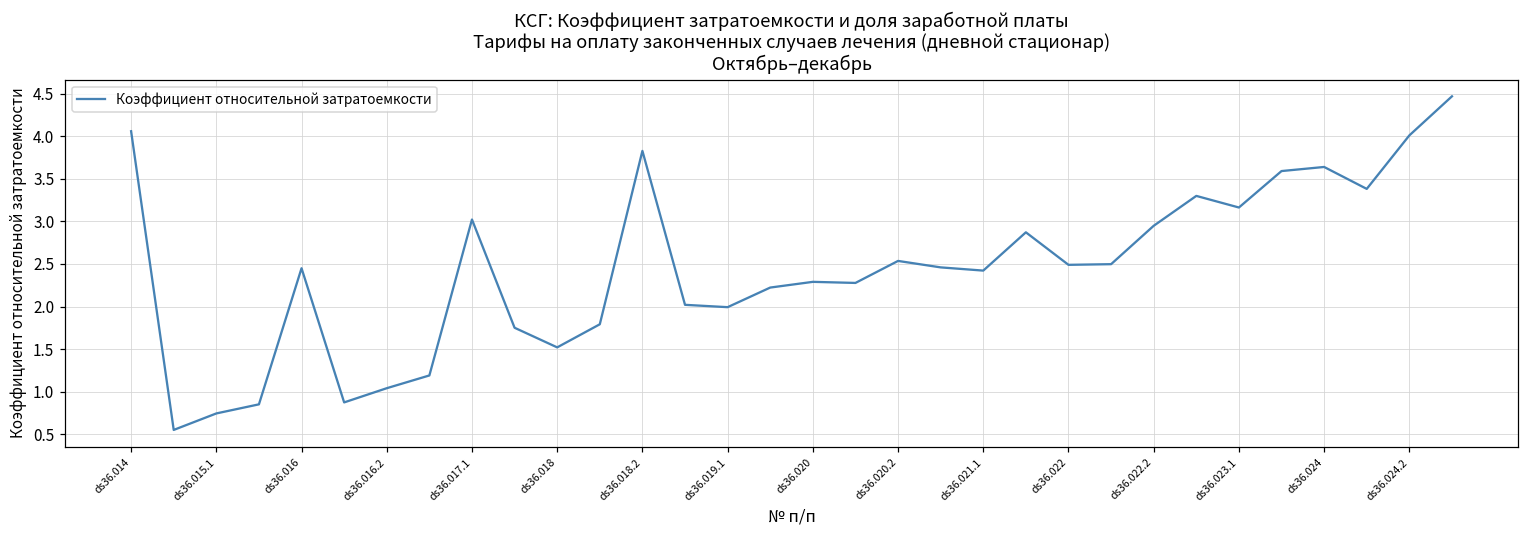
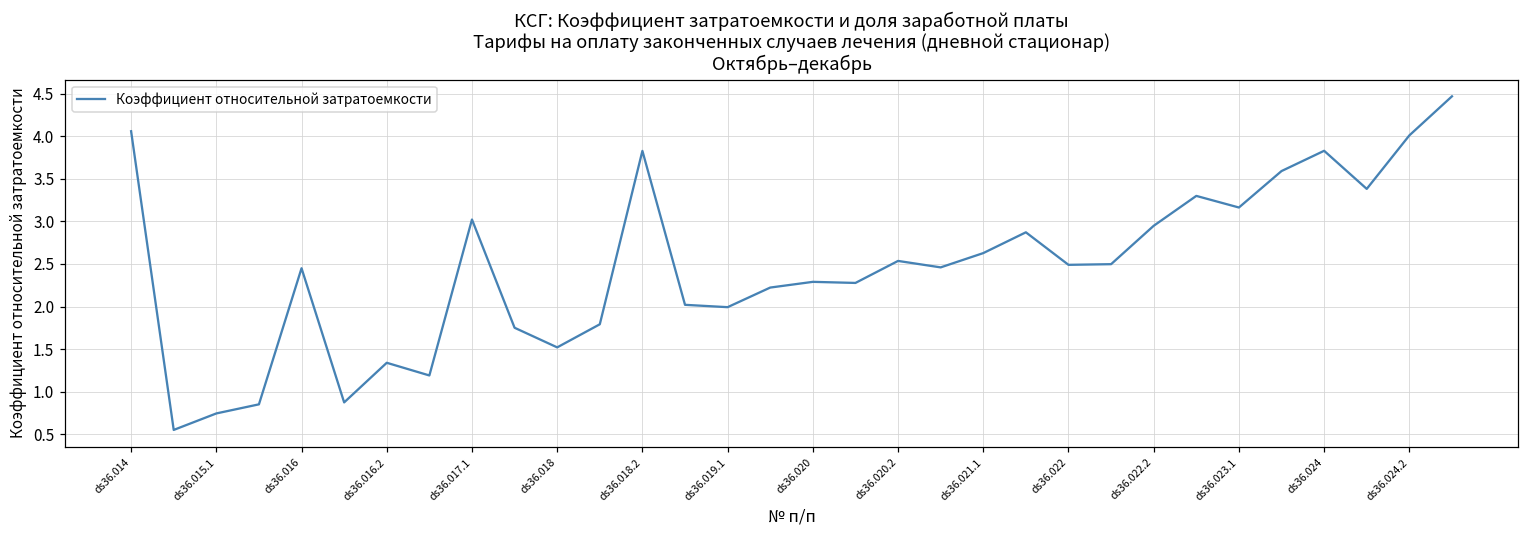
ds36.016.2: 1.0 -> 1.3
ds36.021.1: 2.4 -> 2.6
ds36.024: 3.6 -> 3.8
